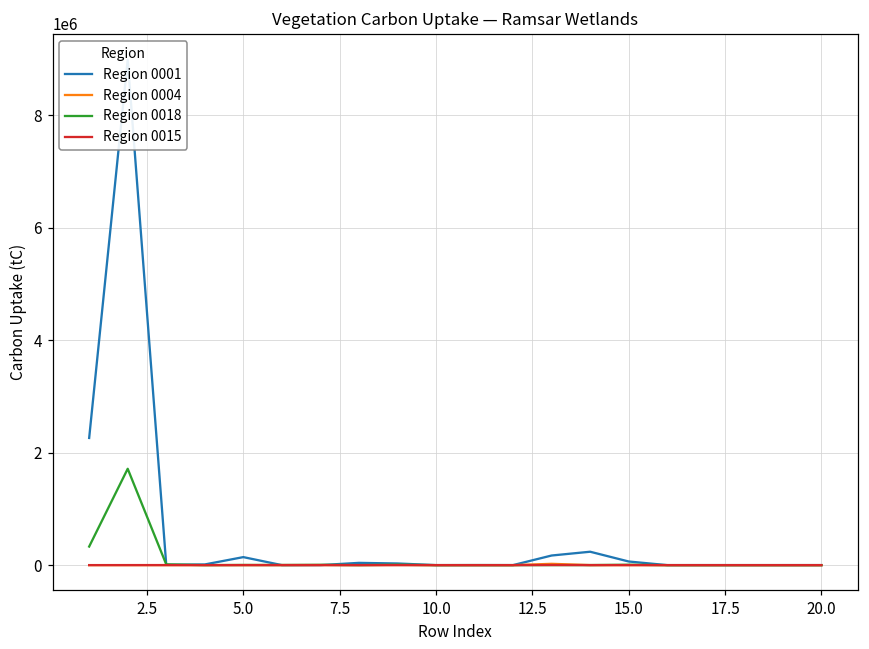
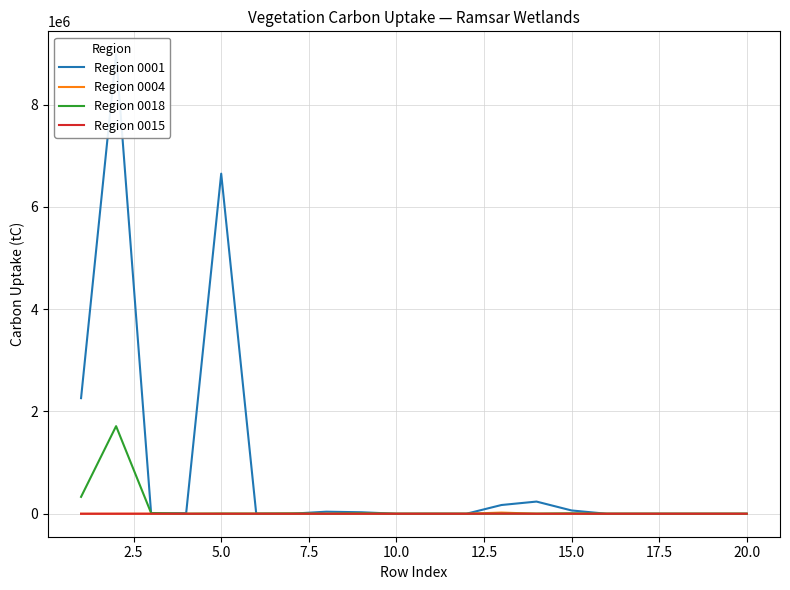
Region 0001, 5.0: 100000 -> 6700000
